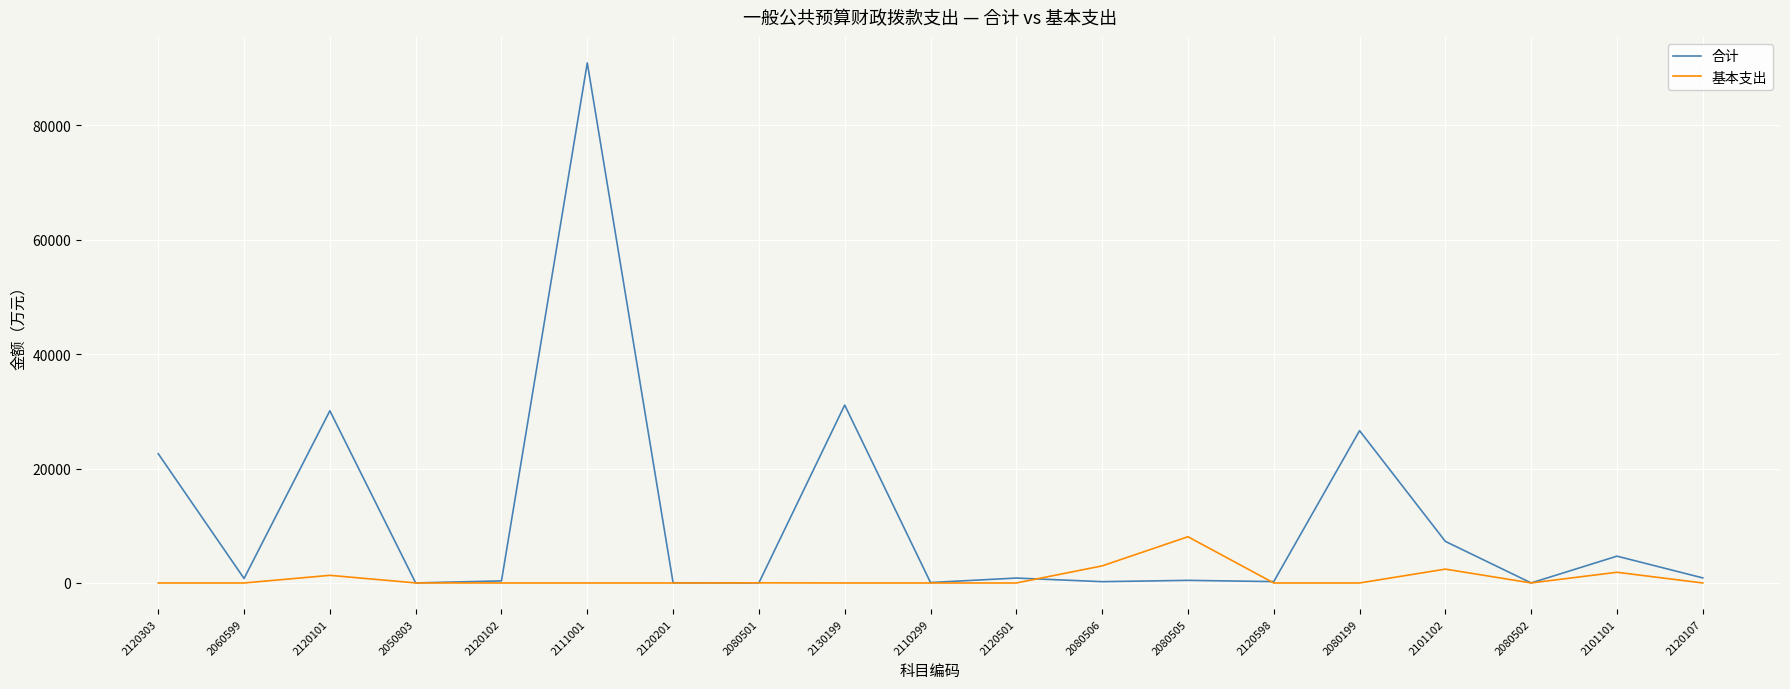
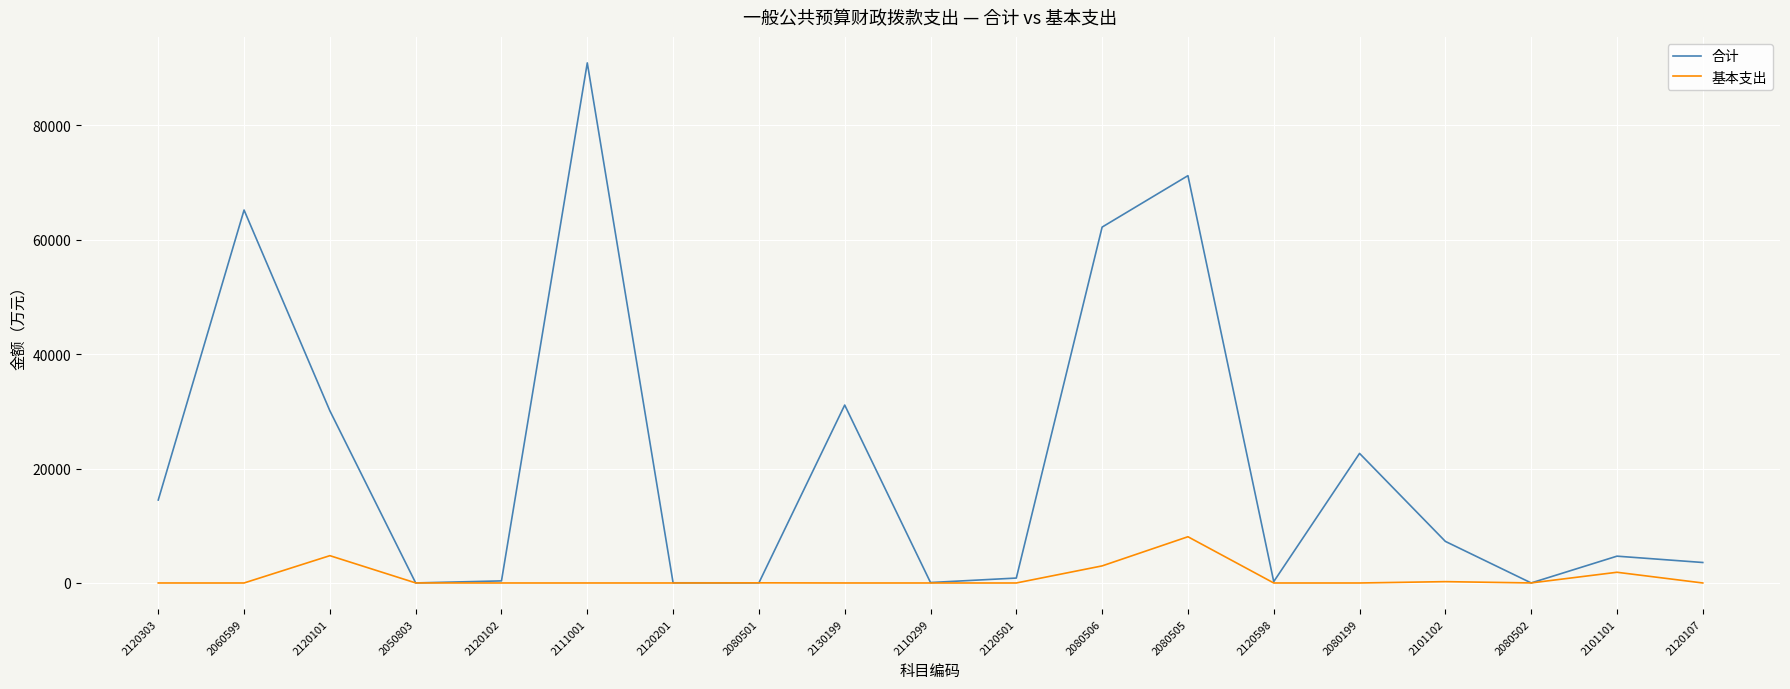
合计, 2120303: 23000 -> 15000
合计, 2060599: 1000 -> 65000
基本支出, 2120101: 1000 -> 5000
合计, 2080506: 0 -> 62000
合计, 2080505: 0 -> 71000
合计, 2080199: 27000 -> 23000
基本支出, 2101102: 2000 -> 0
合计, 2120107: 1000 -> 4000
